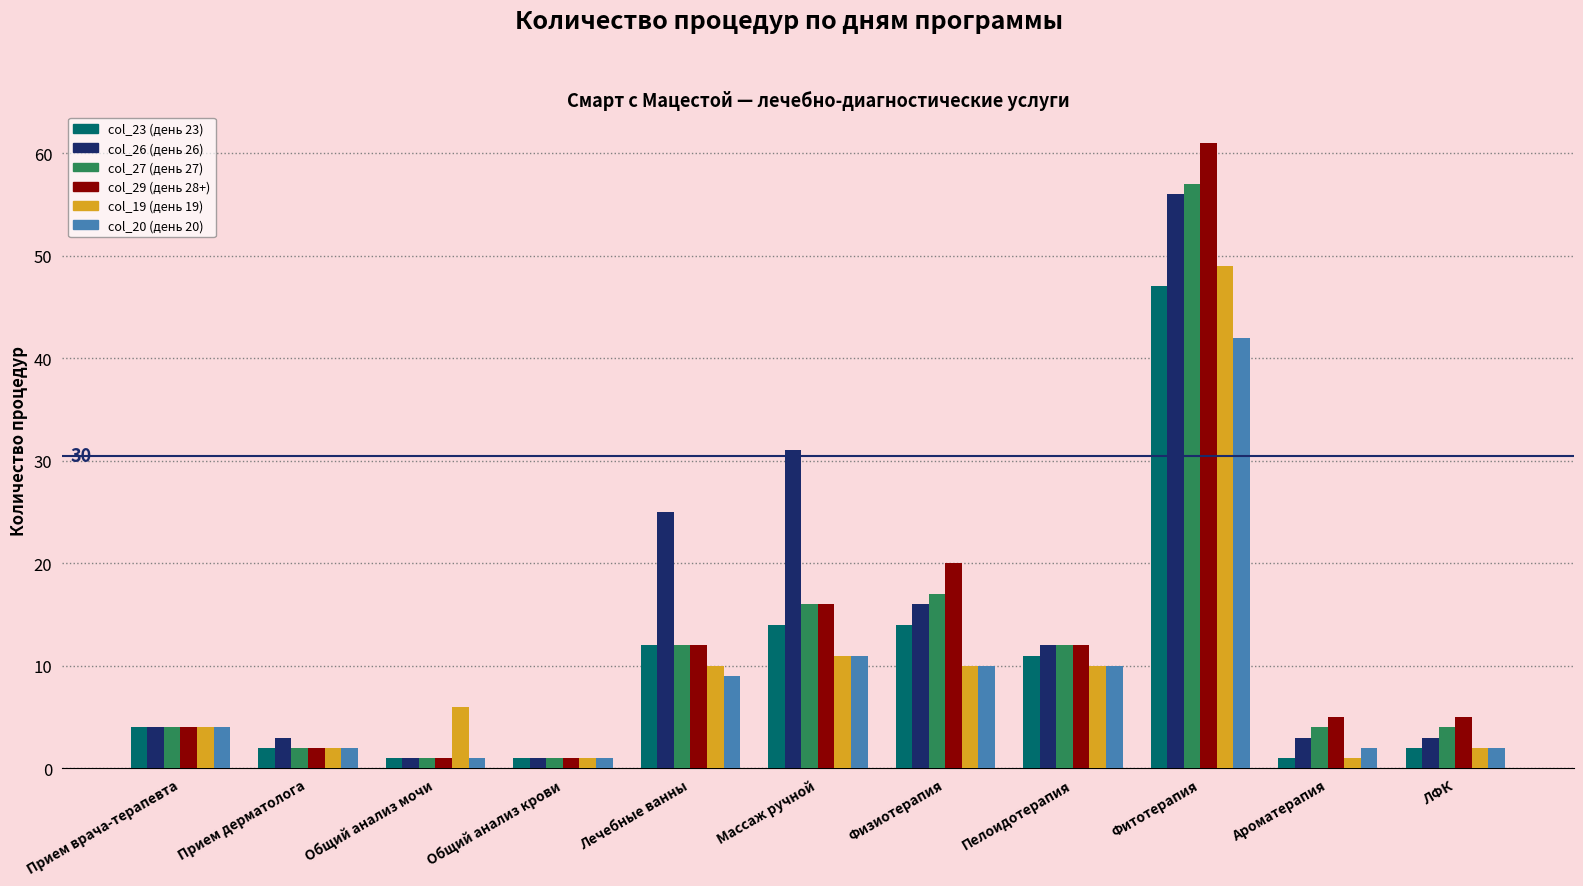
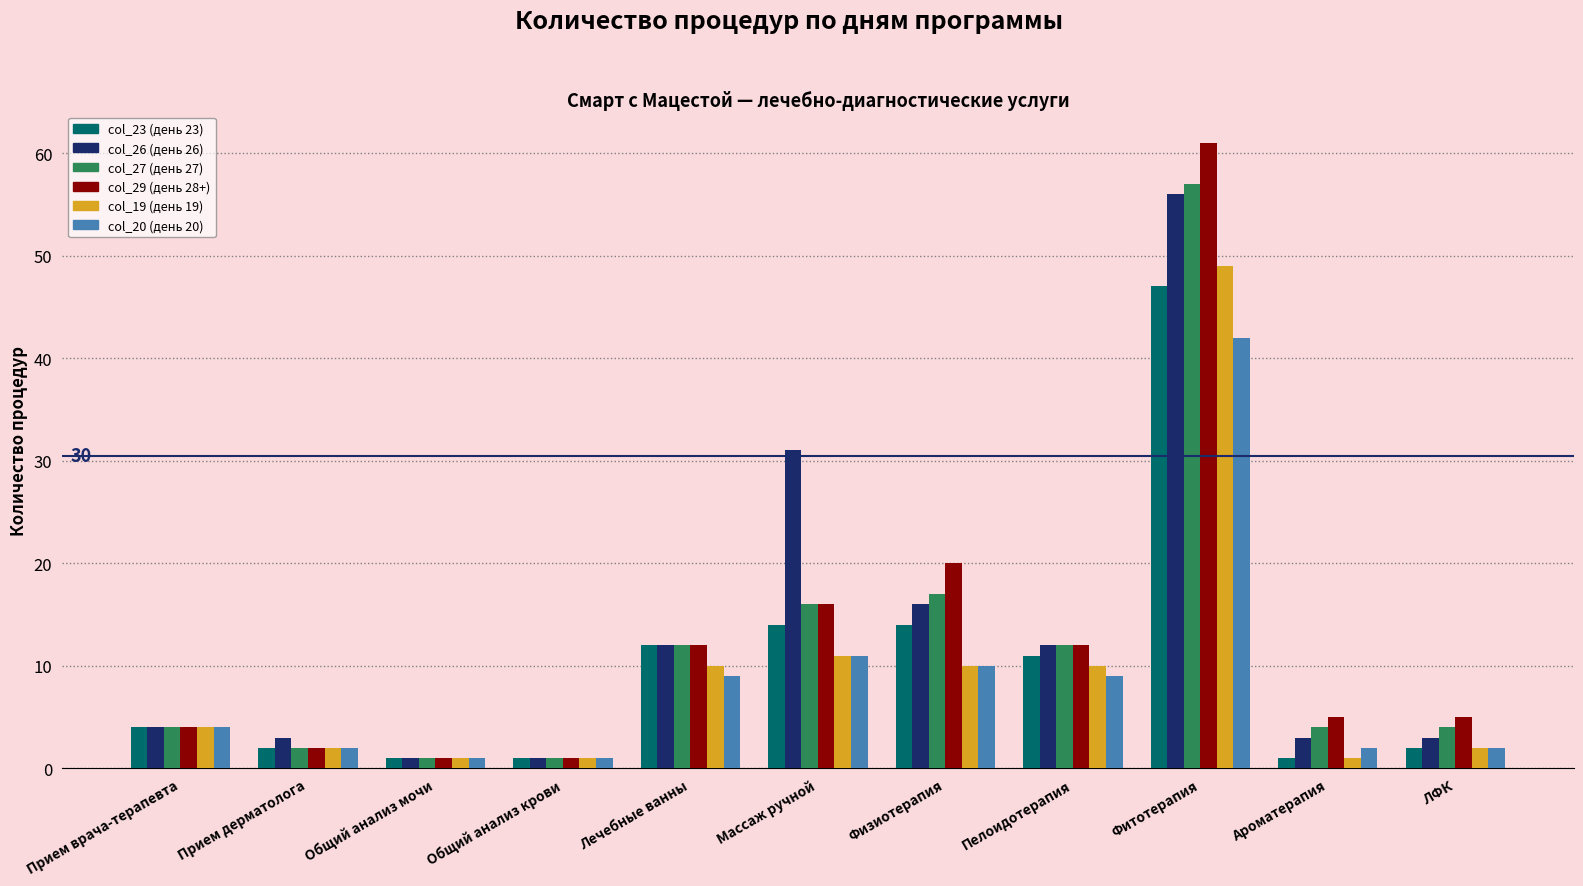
col_19 (день 19), Общий анализ мочи: 6 -> 1
col_26 (день 26), Лечебные ванны: 25 -> 12
col_20 (день 20), Пелоидотерапия: 10 -> 9
